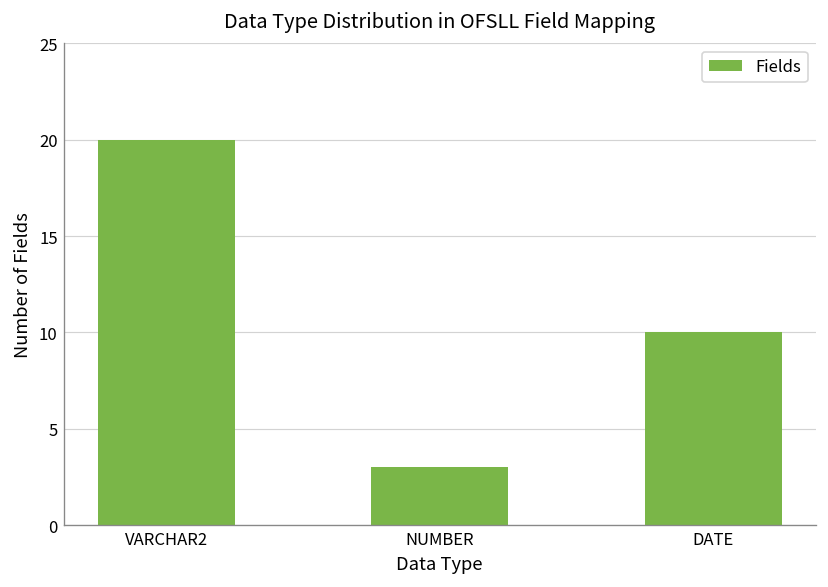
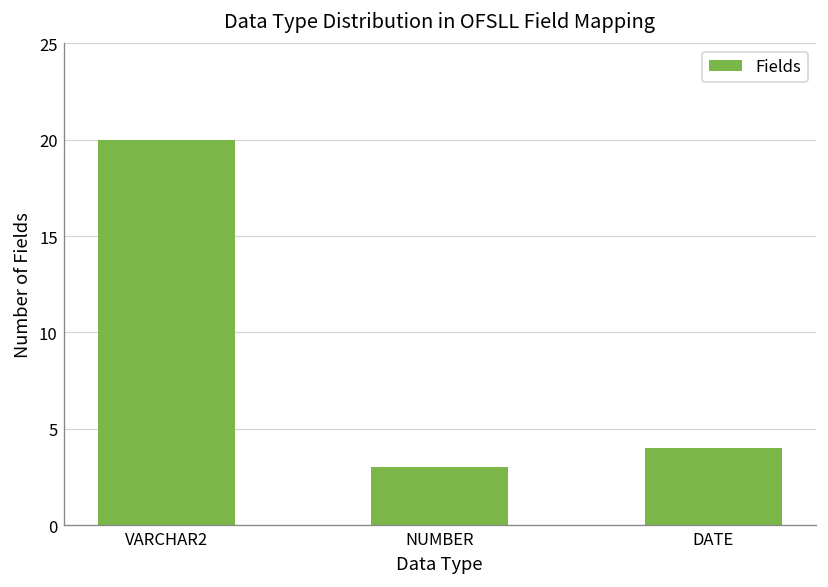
DATE: 10 -> 4
